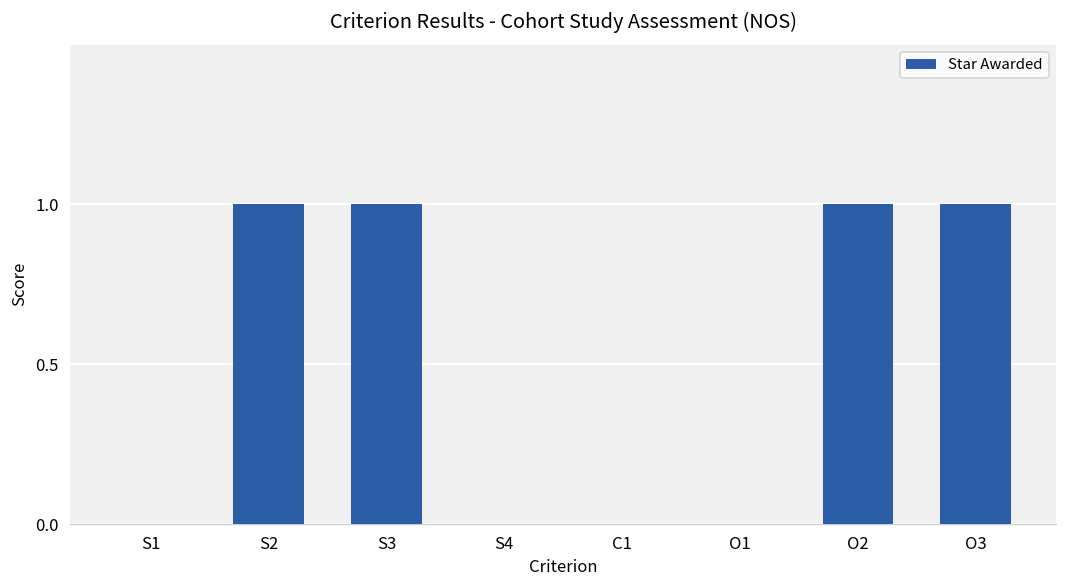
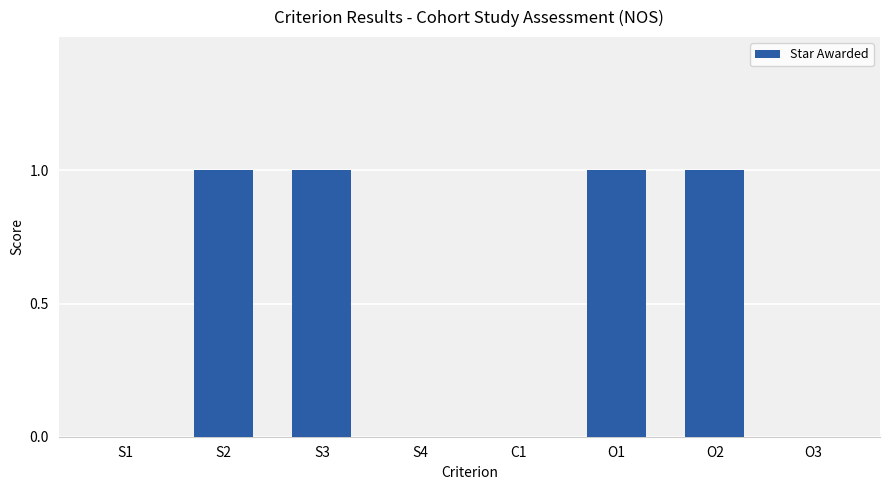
O1: 0 -> 1
O3: 1 -> 0
